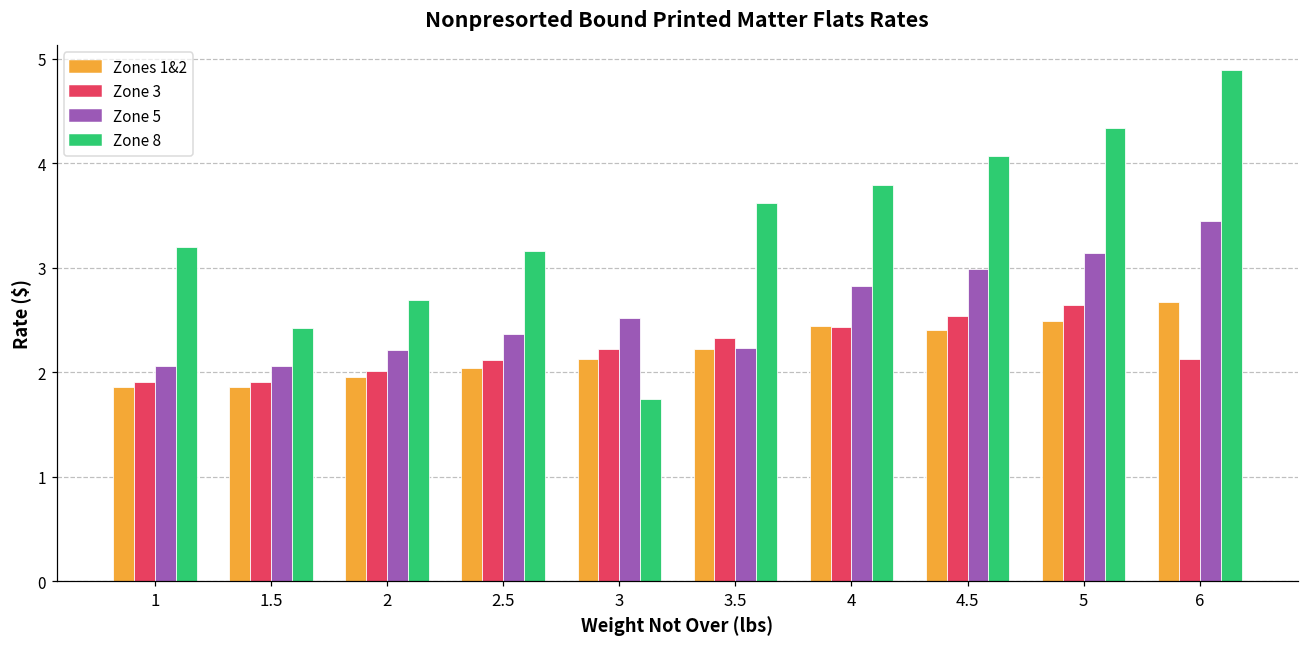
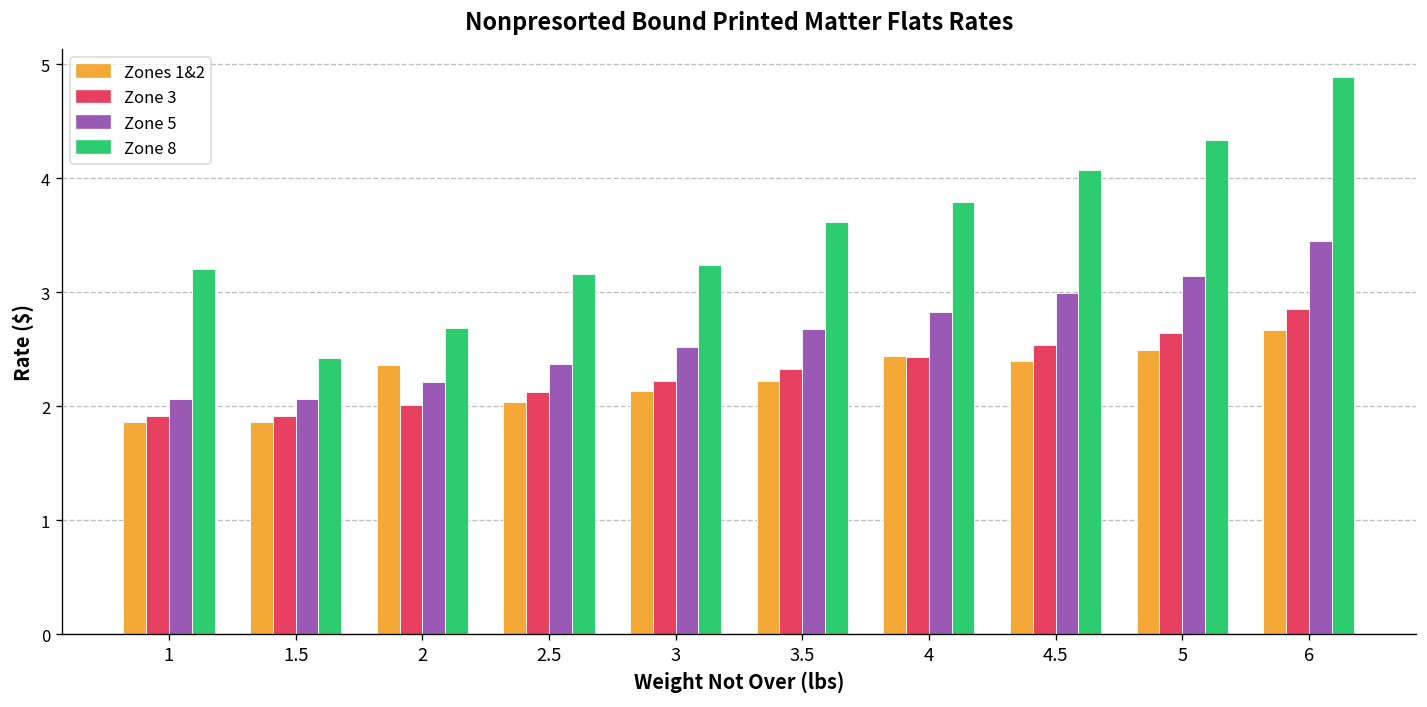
Zones 1&2, 2: 2.0 -> 2.4
Zone 8, 3: 1.7 -> 3.2
Zone 5, 3.5: 2.2 -> 2.7
Zone 3, 6: 2.1 -> 2.9
